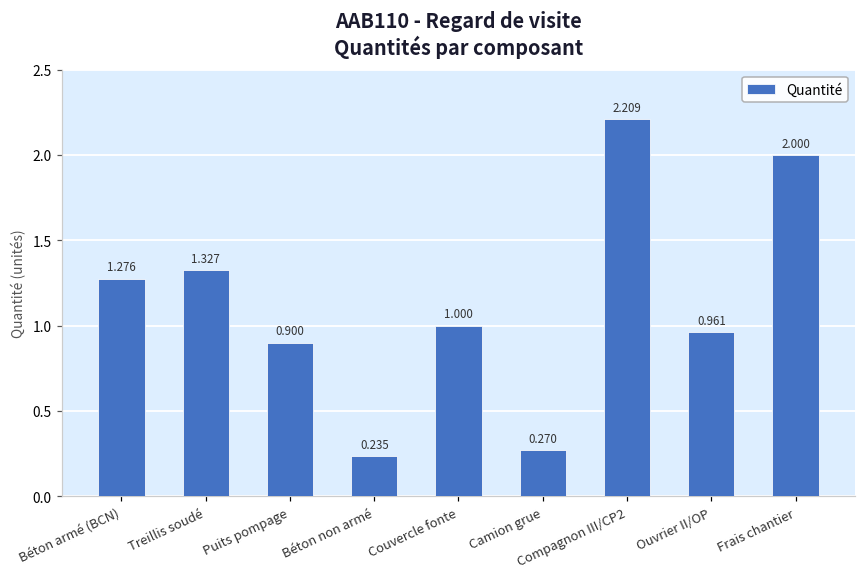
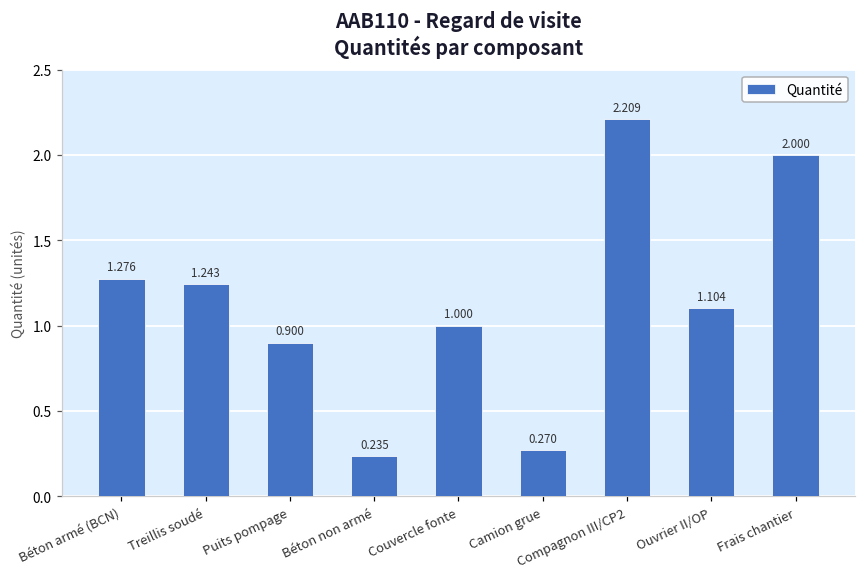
Treillis soudé: 1.327 -> 1.243
Ouvrier II/OP: 0.961 -> 1.104
